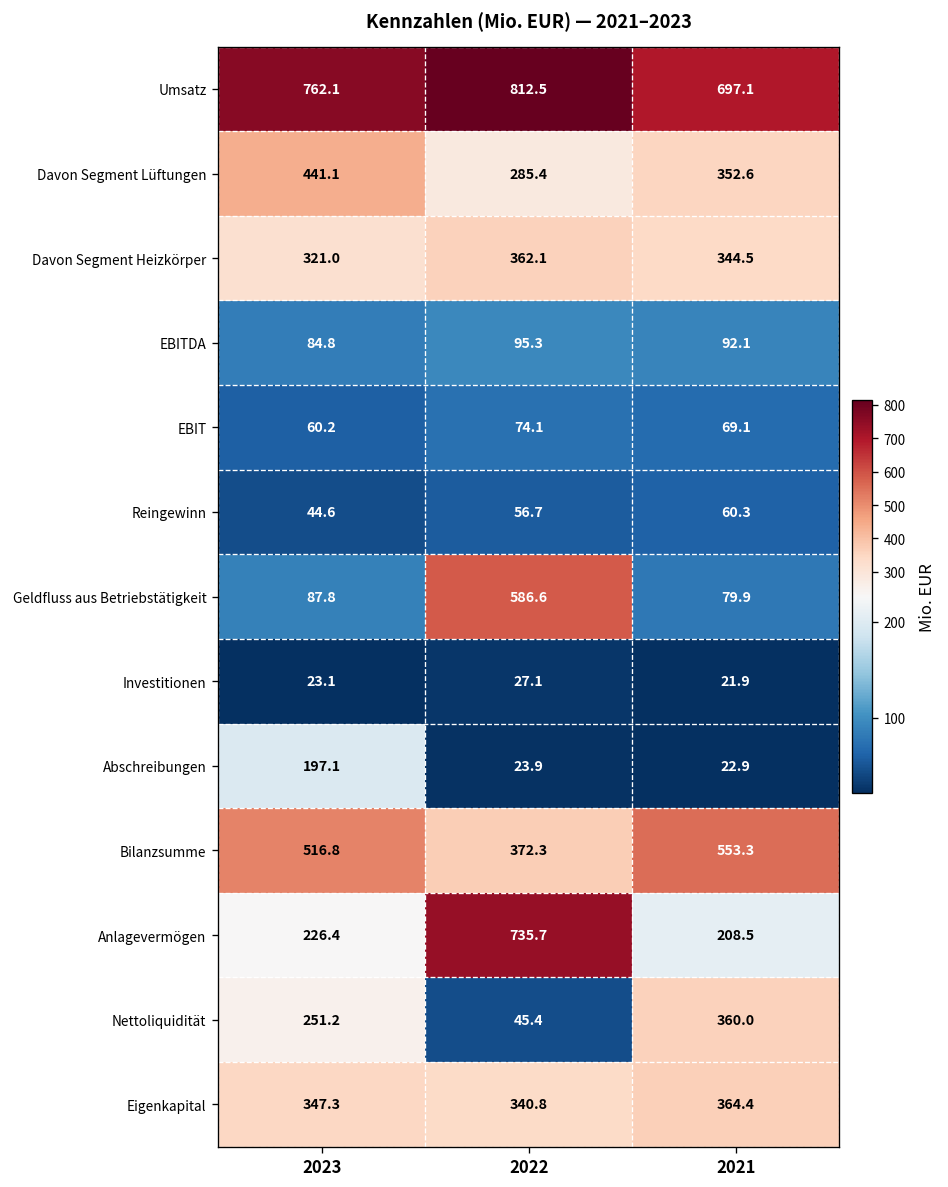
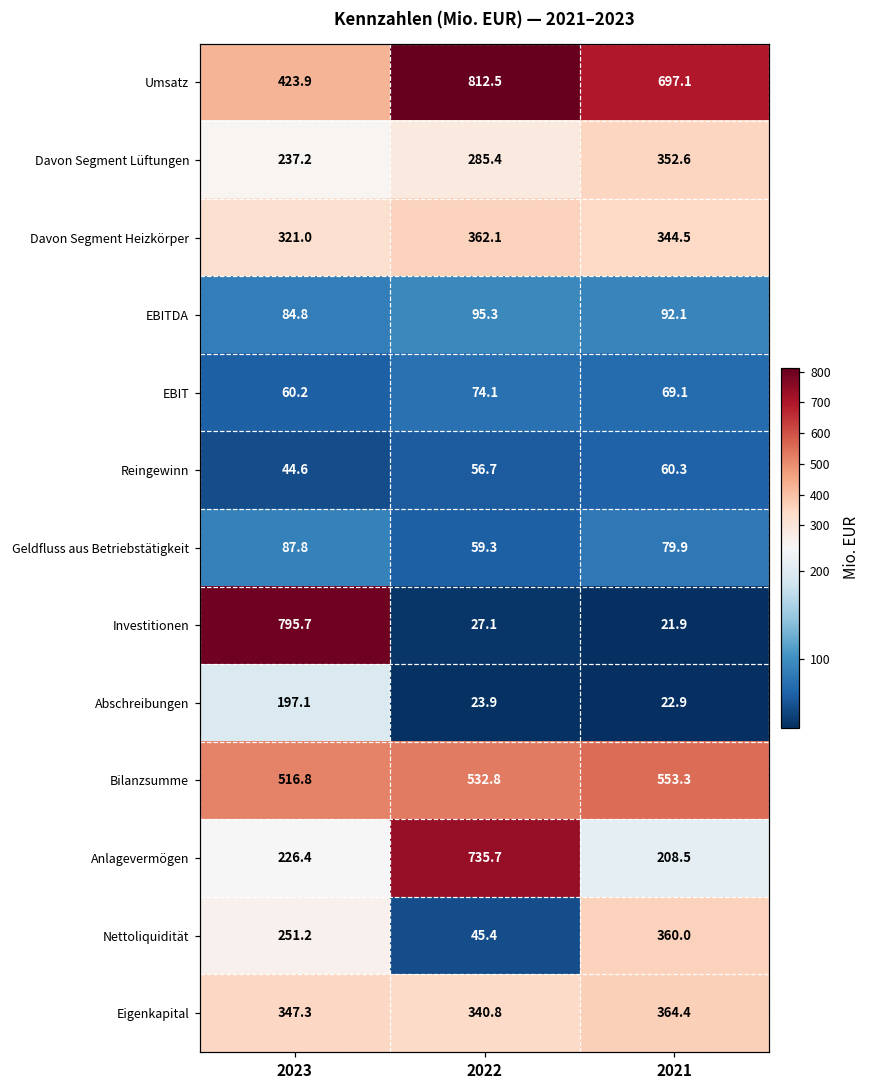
Umsatz, 2023: 762.1 -> 423.9
Davon Segment Lüftungen, 2023: 441.1 -> 237.2
Geldfluss aus Betriebstätigkeit, 2022: 586.6 -> 59.3
Investitionen, 2023: 23.1 -> 795.7
Bilanzsumme, 2022: 372.3 -> 532.8
